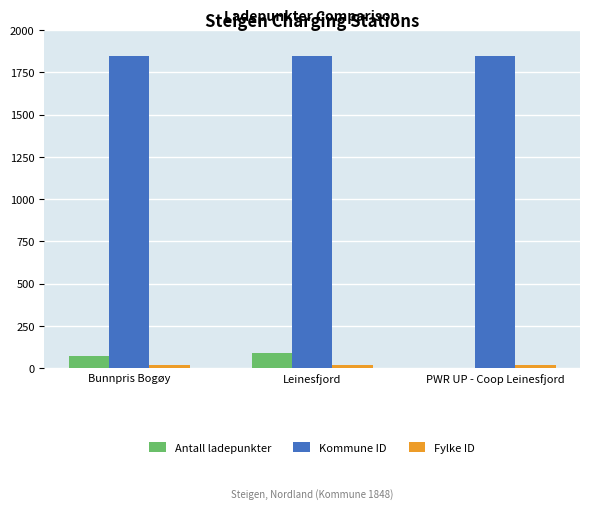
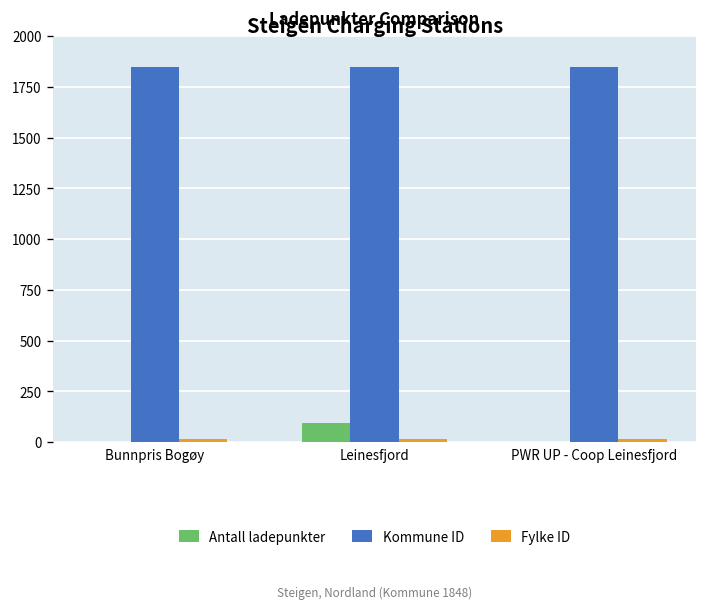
Antall ladepunkter, Bunnpris Bogøy: 70 -> 0
